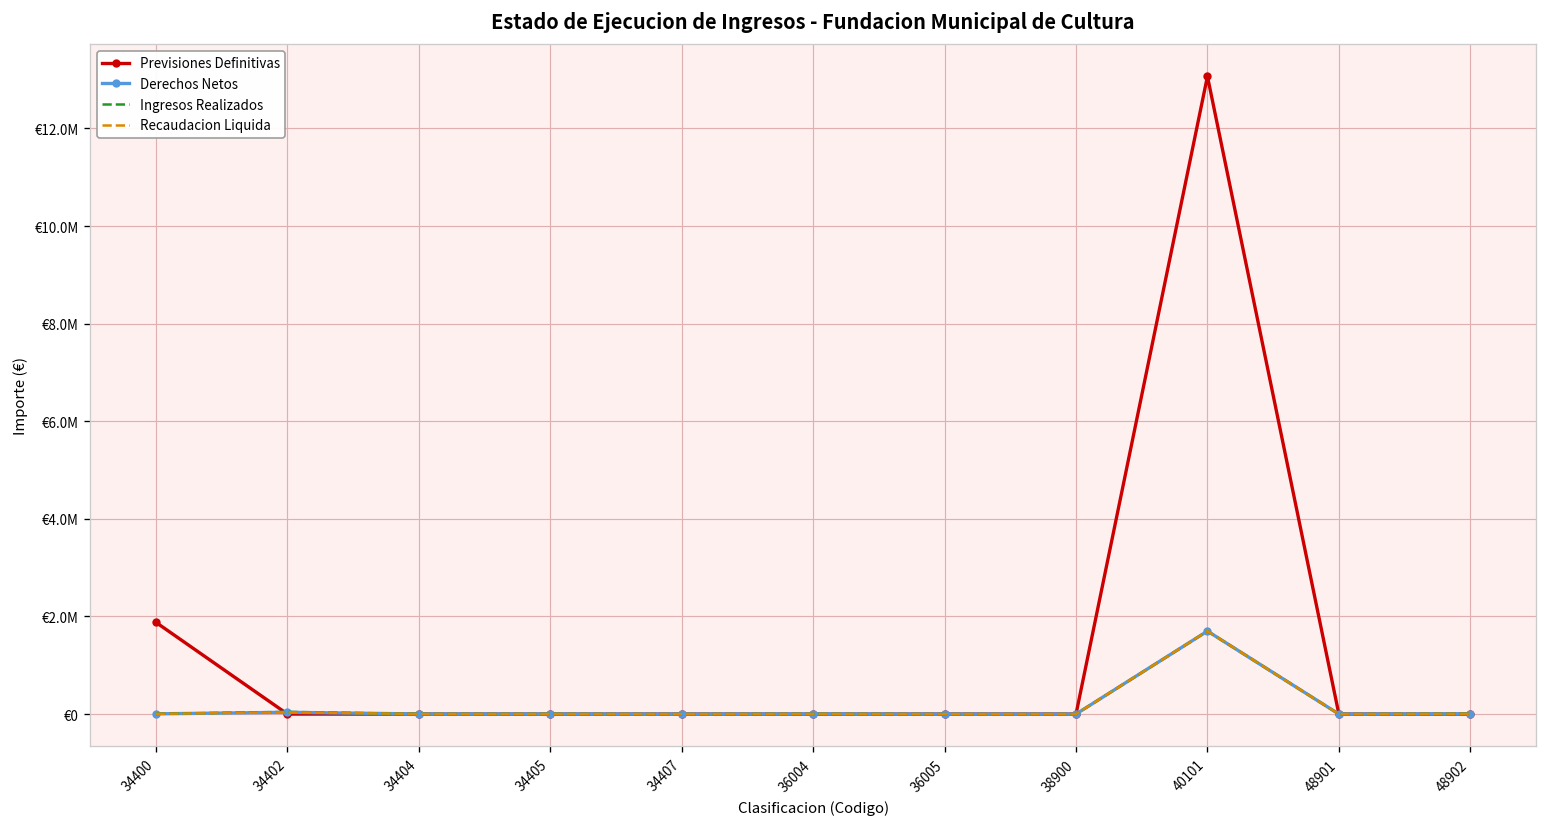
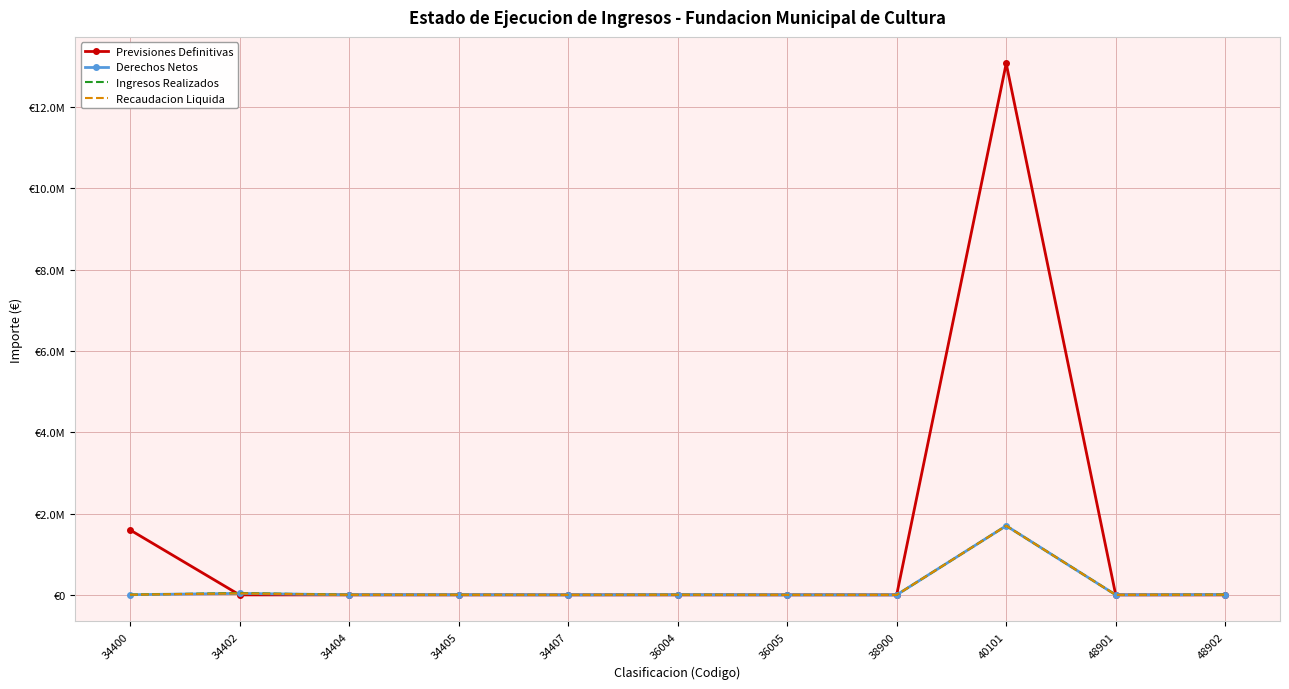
Previsiones Definitivas, 34400: €1900000 -> €1600000
